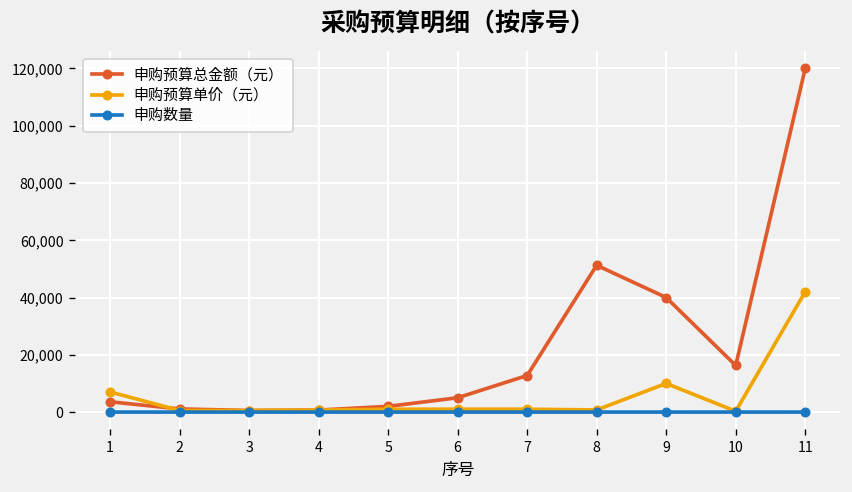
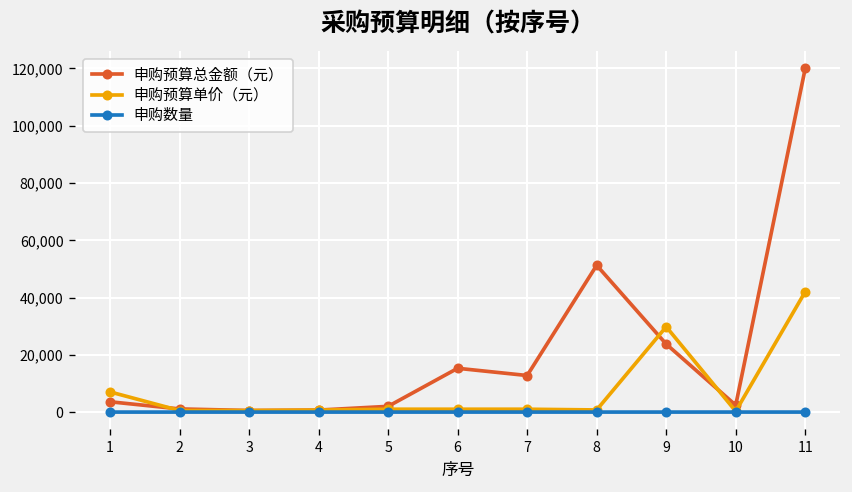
申购预算总金额（元）, 6: 5,000 -> 15,000
申购预算总金额（元）, 9: 40,000 -> 24,000
申购预算单价（元）, 9: 10,000 -> 30,000
申购预算总金额（元）, 10: 16,000 -> 2,000
